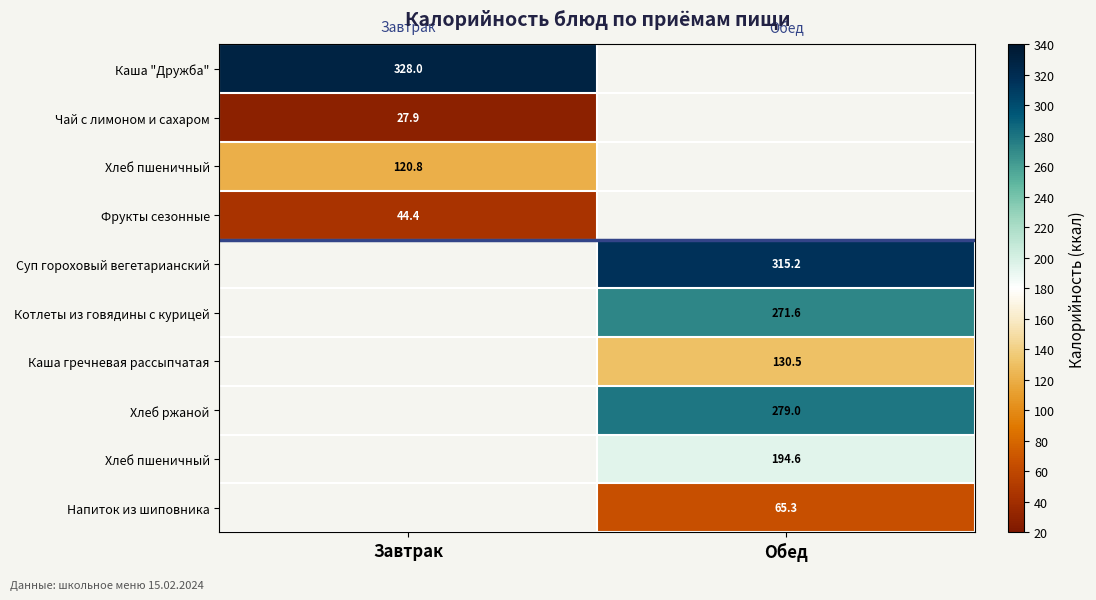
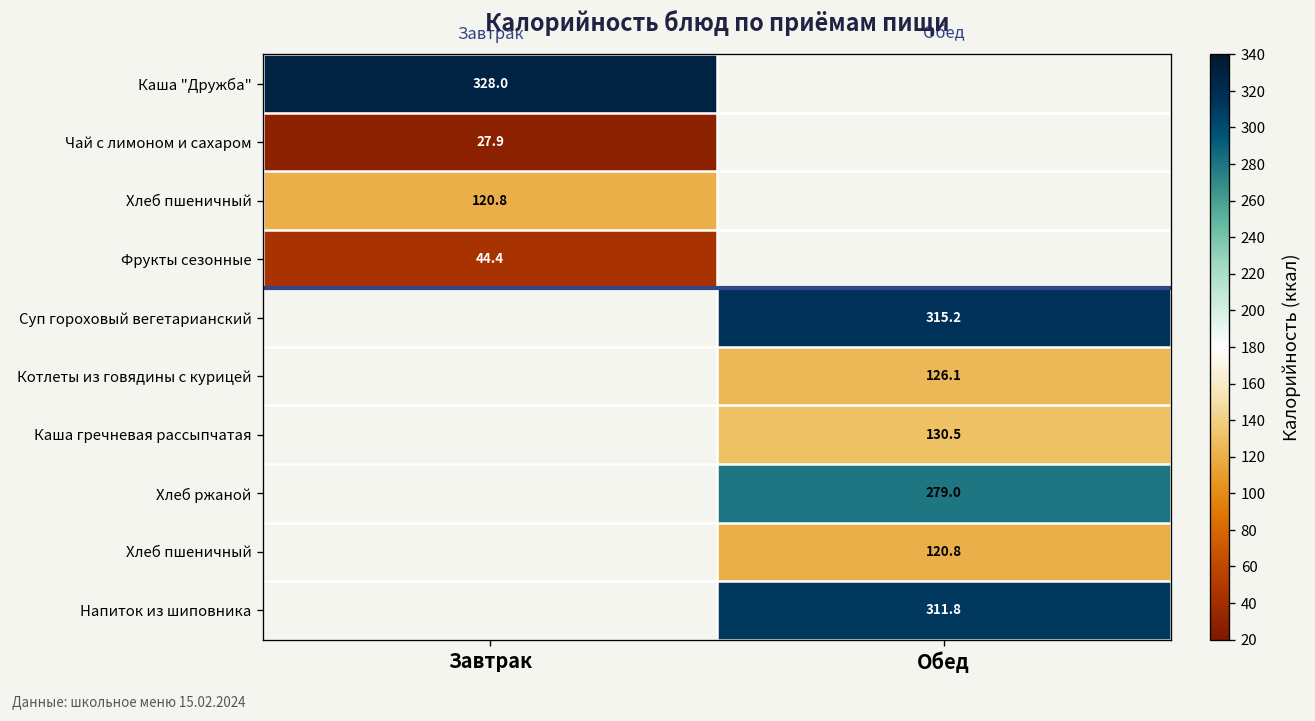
Котлеты из говядины с курицей, Обед: 271.6 -> 126.1
Хлеб пшеничный, Обед: 194.6 -> 120.8
Напиток из шиповника, Обед: 65.3 -> 311.8
